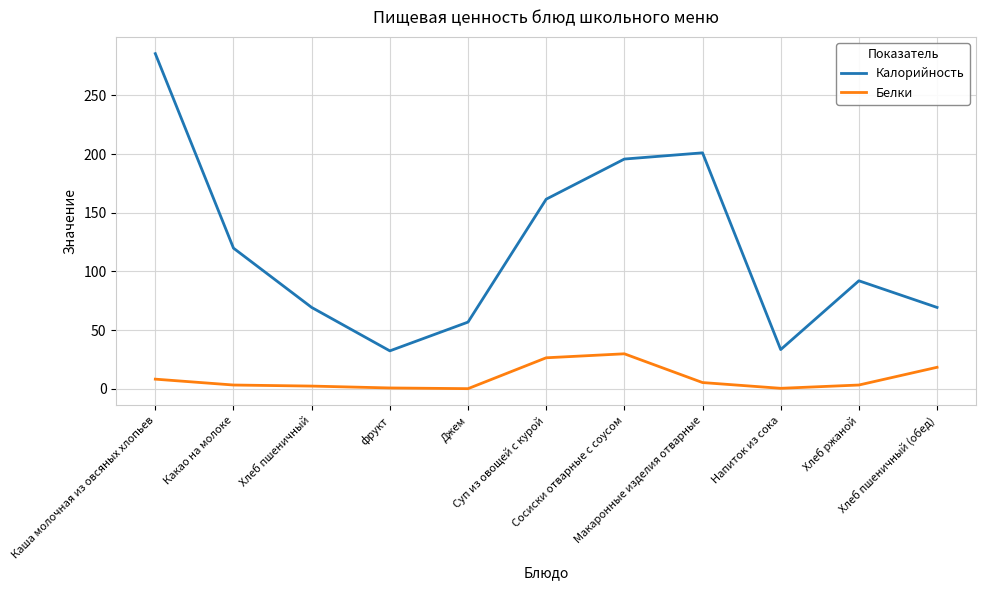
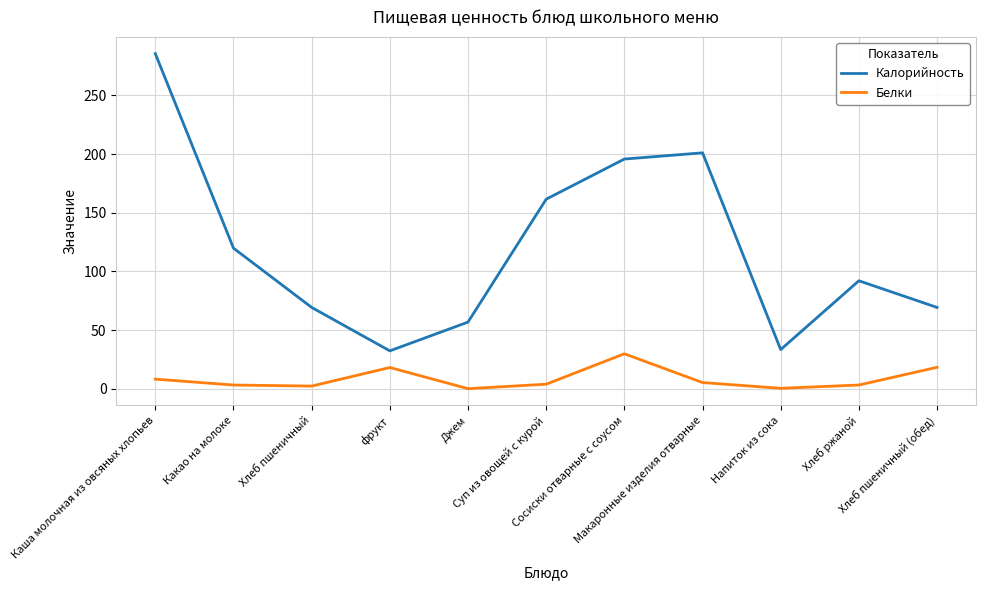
Белки, фрукт: 1 -> 18
Белки, Суп из овощей с курой: 26 -> 4
